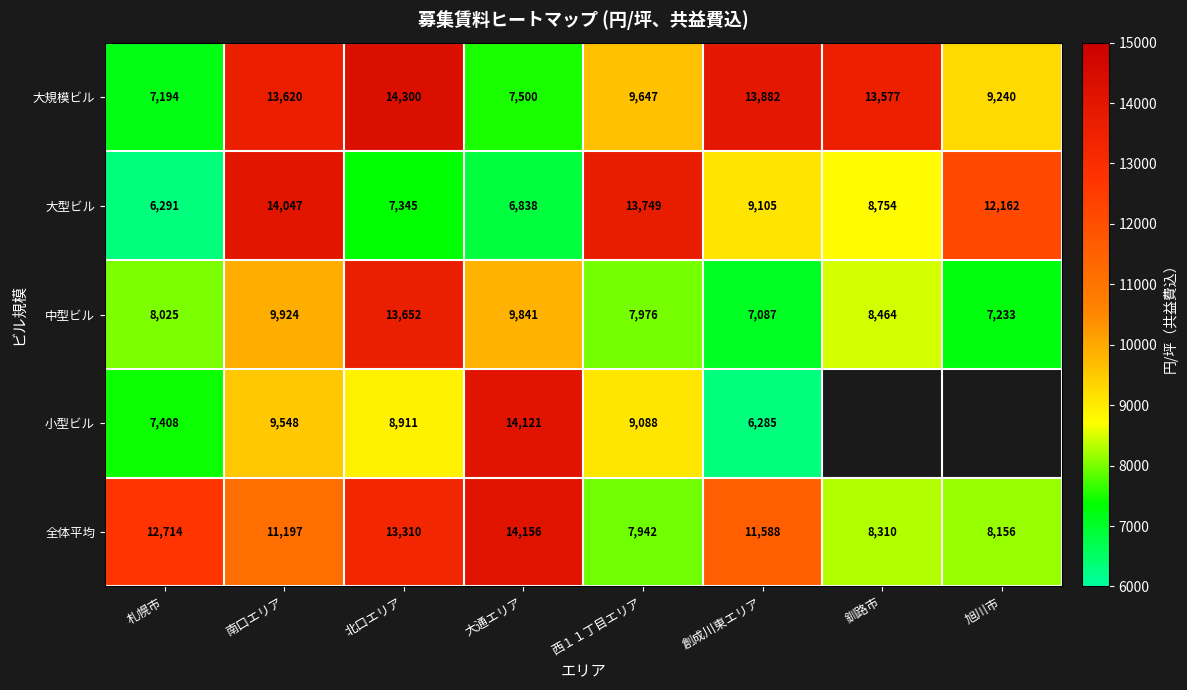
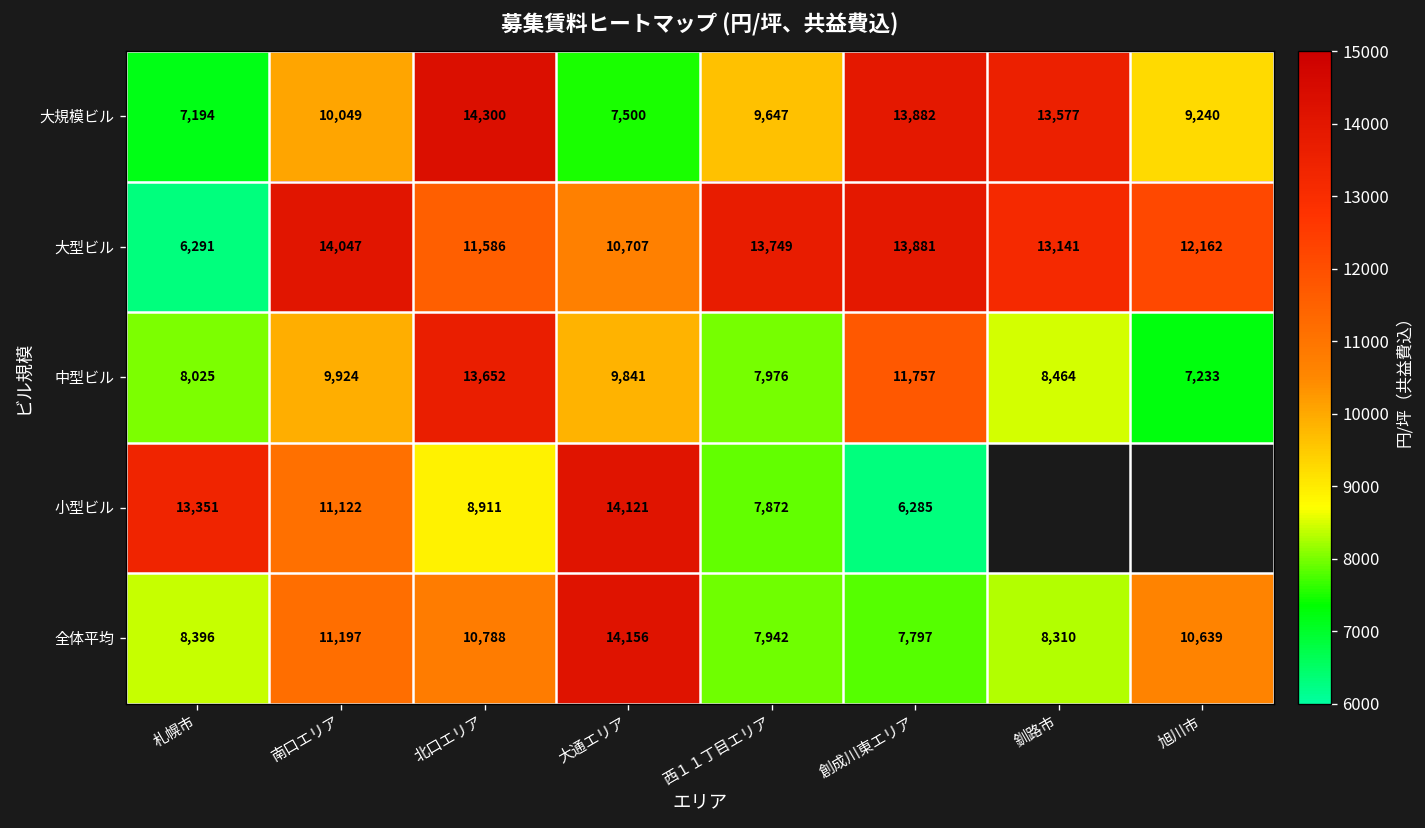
大規模ビル, 南口エリア: 13,620 -> 10,049
大型ビル, 北口エリア: 7,345 -> 11,586
大型ビル, 大通エリア: 6,838 -> 10,707
大型ビル, 創成川東エリア: 9,105 -> 13,881
大型ビル, 釧路市: 8,754 -> 13,141
中型ビル, 創成川東エリア: 7,087 -> 11,757
小型ビル, 札幌市: 7,408 -> 13,351
小型ビル, 南口エリア: 9,548 -> 11,122
小型ビル, 西１１丁目エリア: 9,088 -> 7,872
全体平均, 札幌市: 12,714 -> 8,396
全体平均, 北口エリア: 13,310 -> 10,788
全体平均, 創成川東エリア: 11,588 -> 7,797
全体平均, 旭川市: 8,156 -> 10,639
